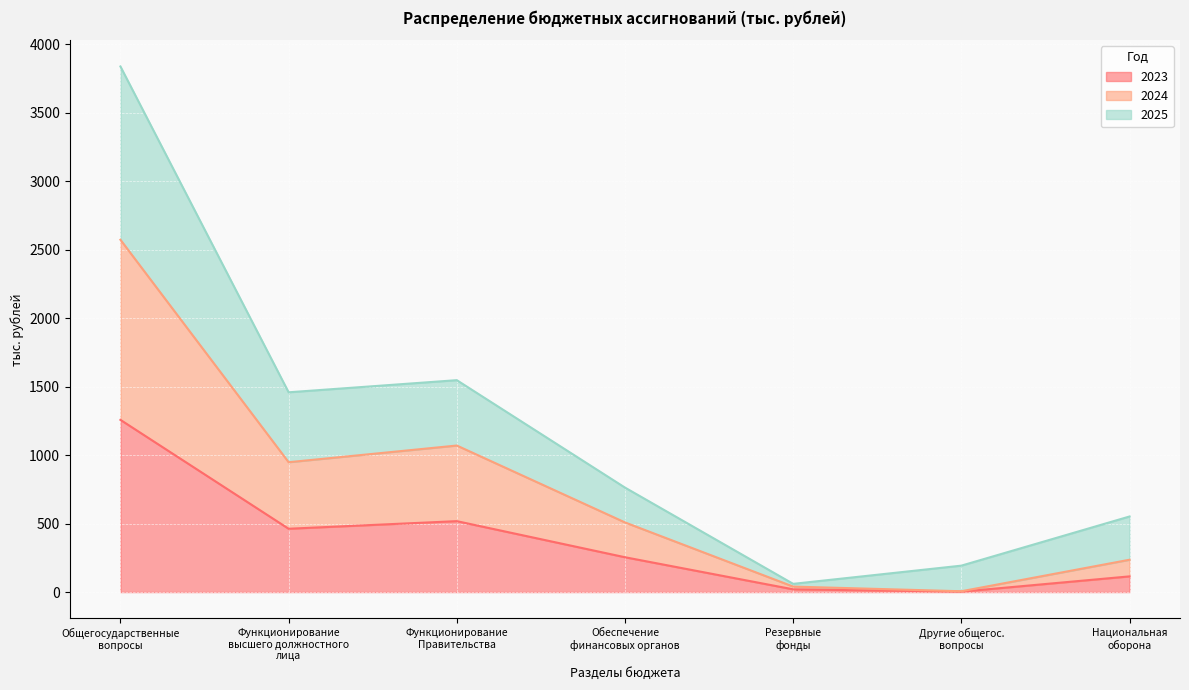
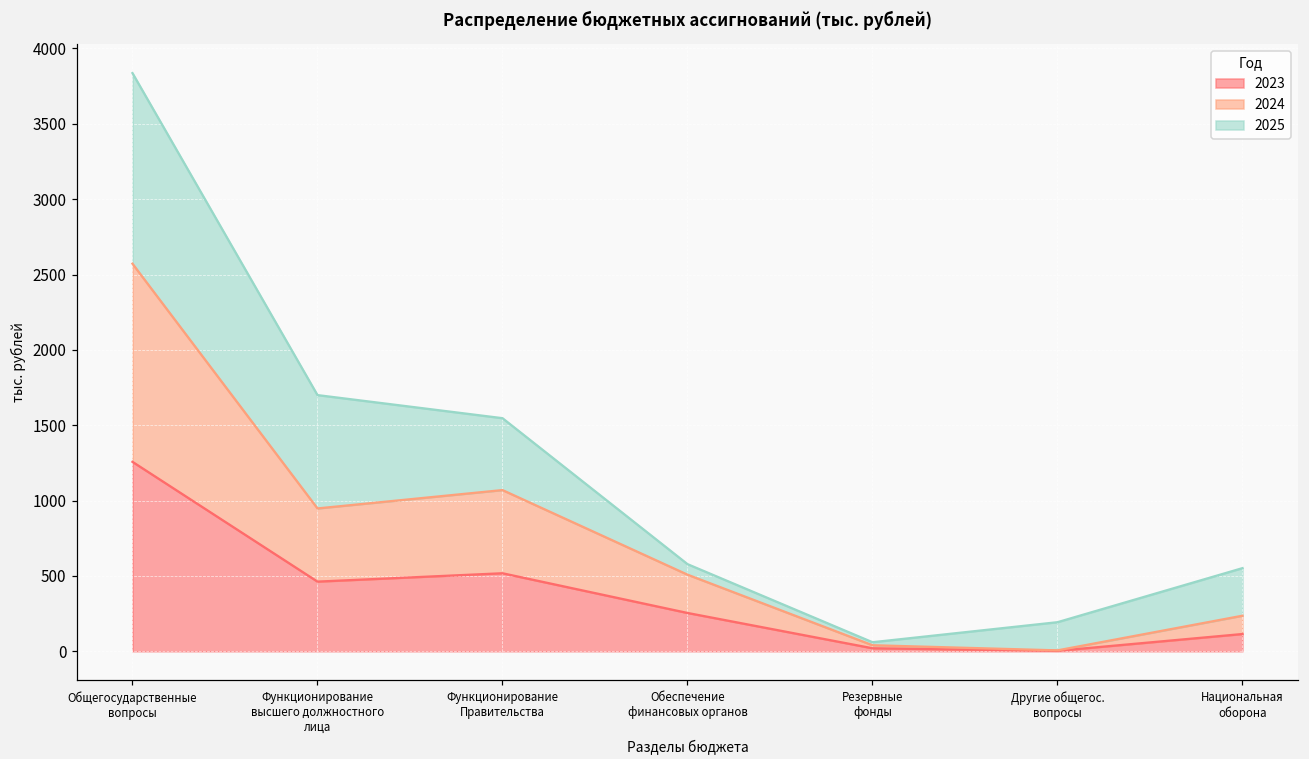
2025, Функционирование высшего должностного лица: 510 -> 750
2025, Обеспечение финансовых органов: 250 -> 70
